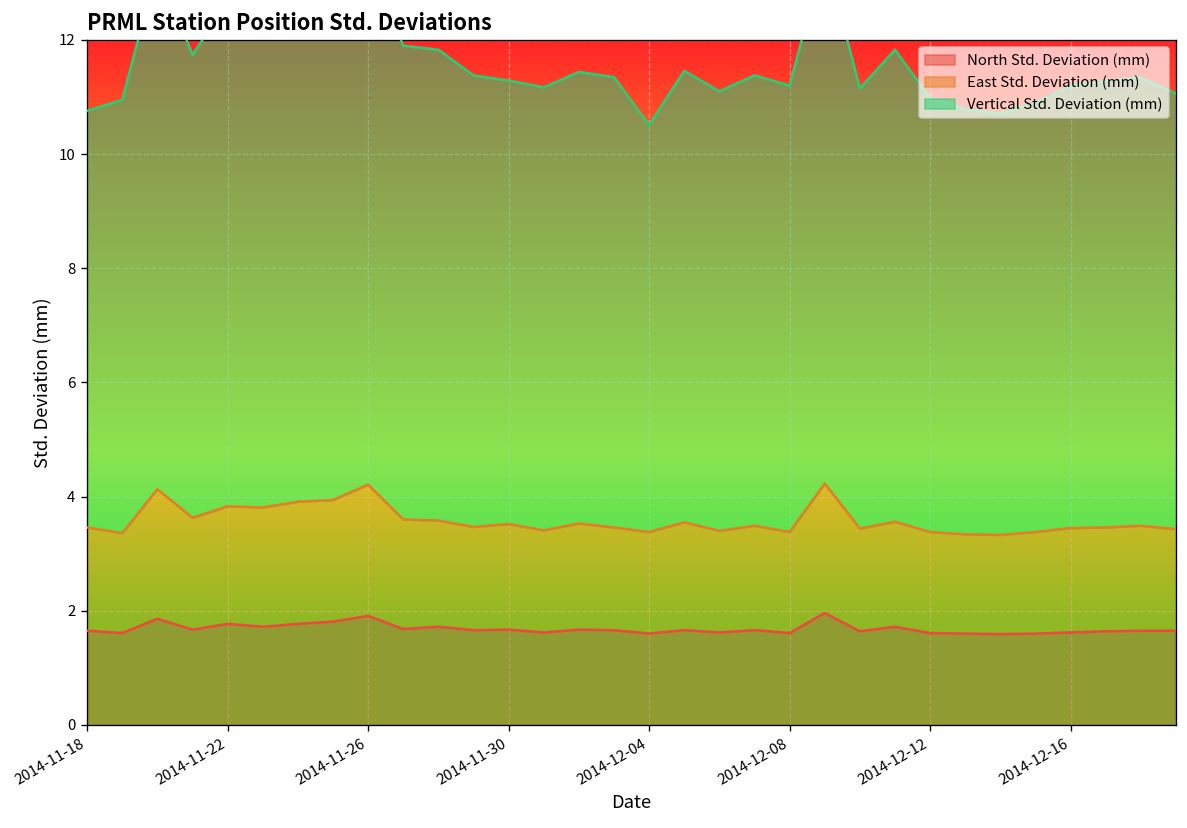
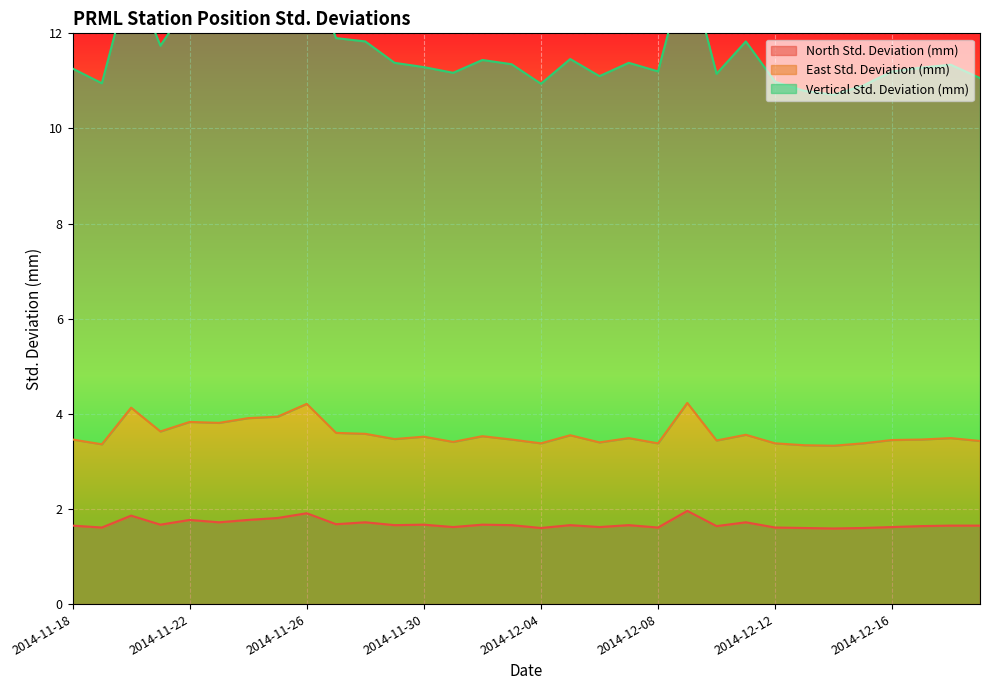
Vertical Std. Deviation (mm), 2014-11-18: 7.3 -> 7.8
Vertical Std. Deviation (mm), 2014-12-04: 7.1 -> 7.6
